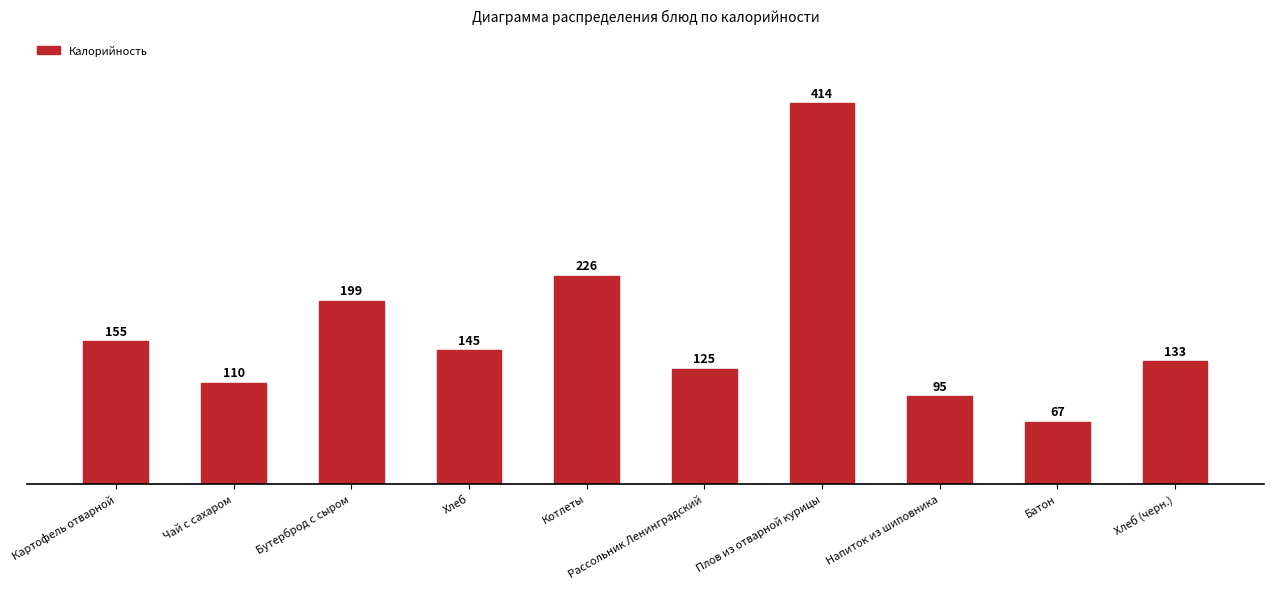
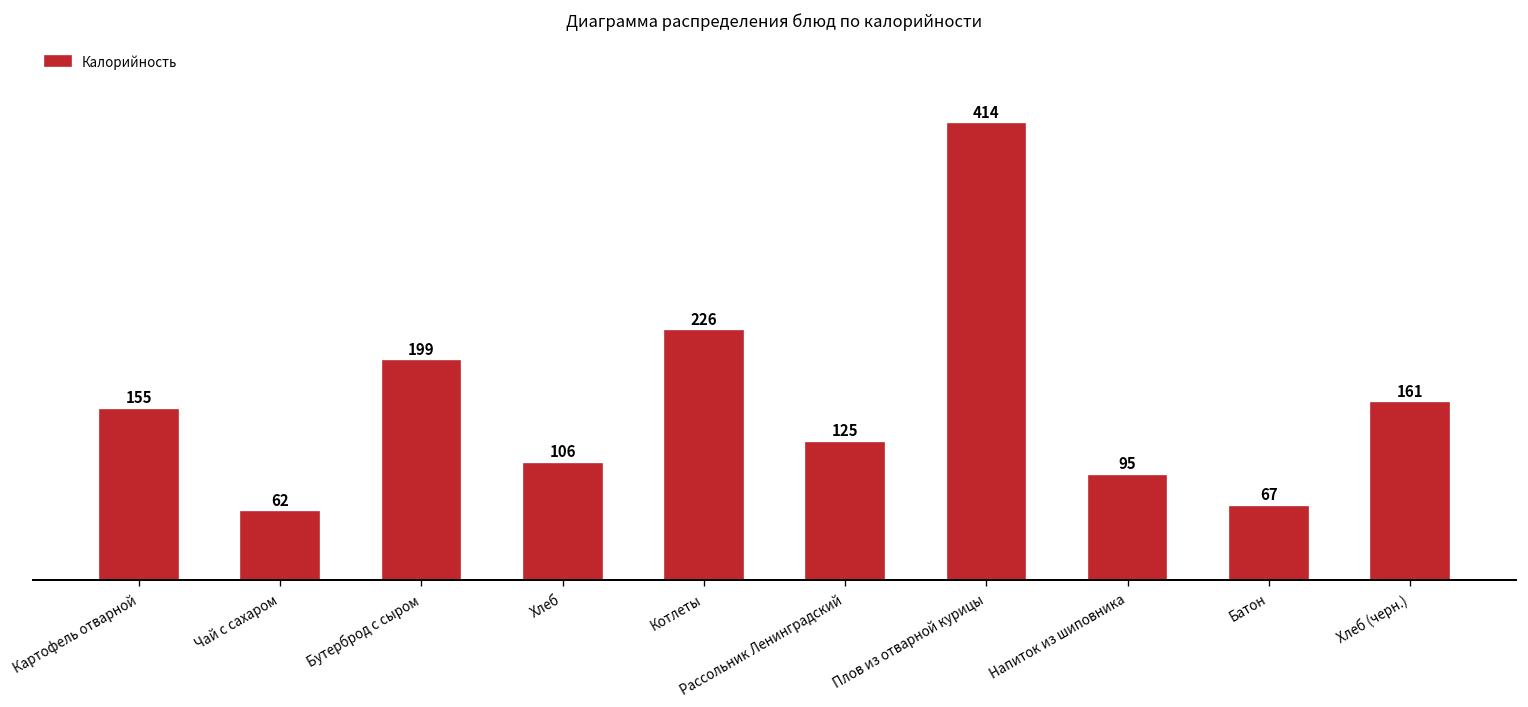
Чай с сахаром: 110 -> 62
Хлеб: 145 -> 106
Хлеб (черн.): 133 -> 161
